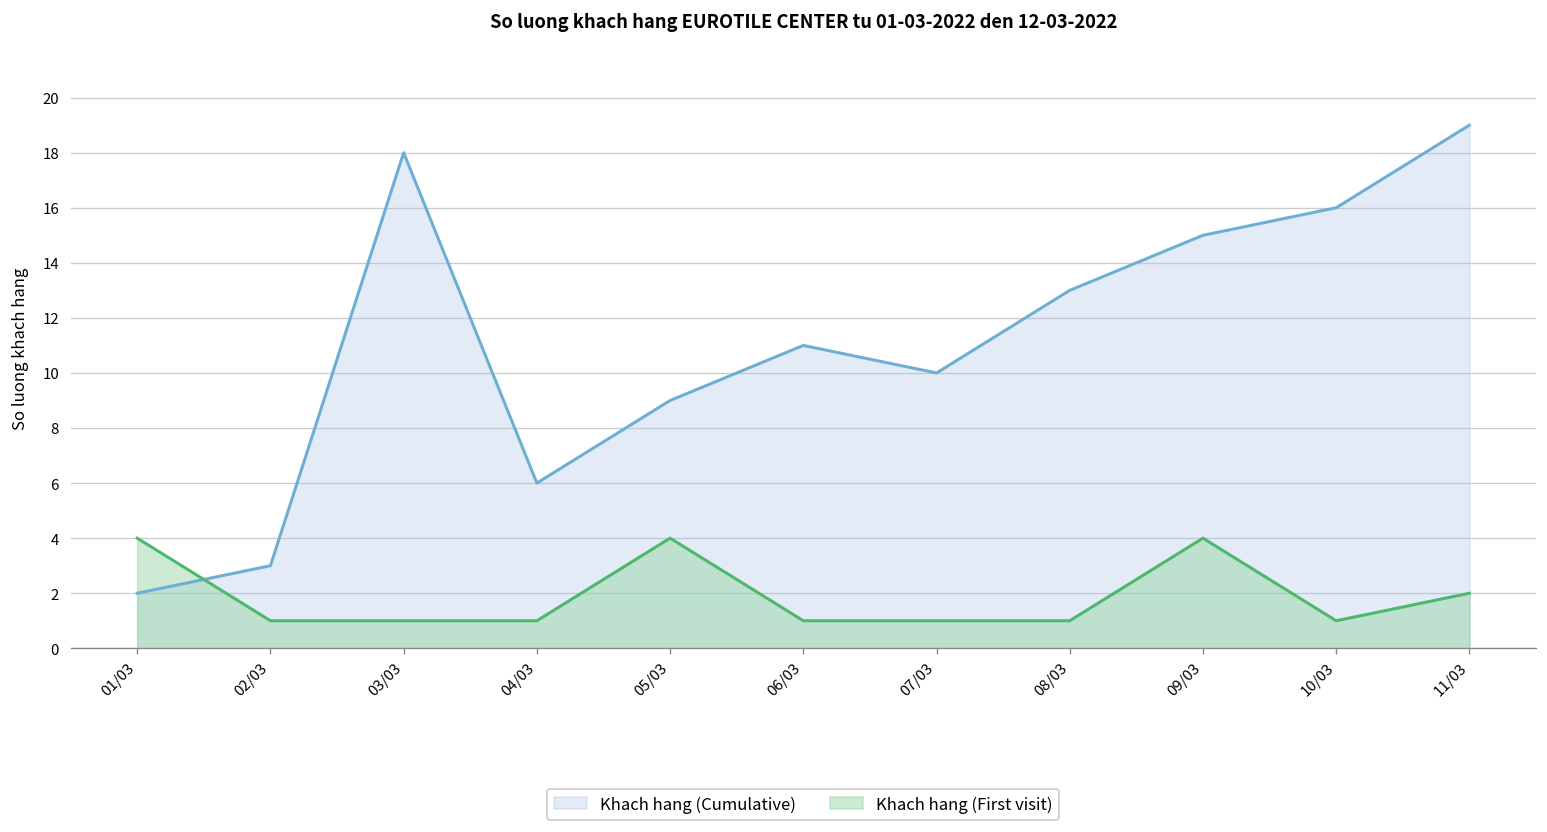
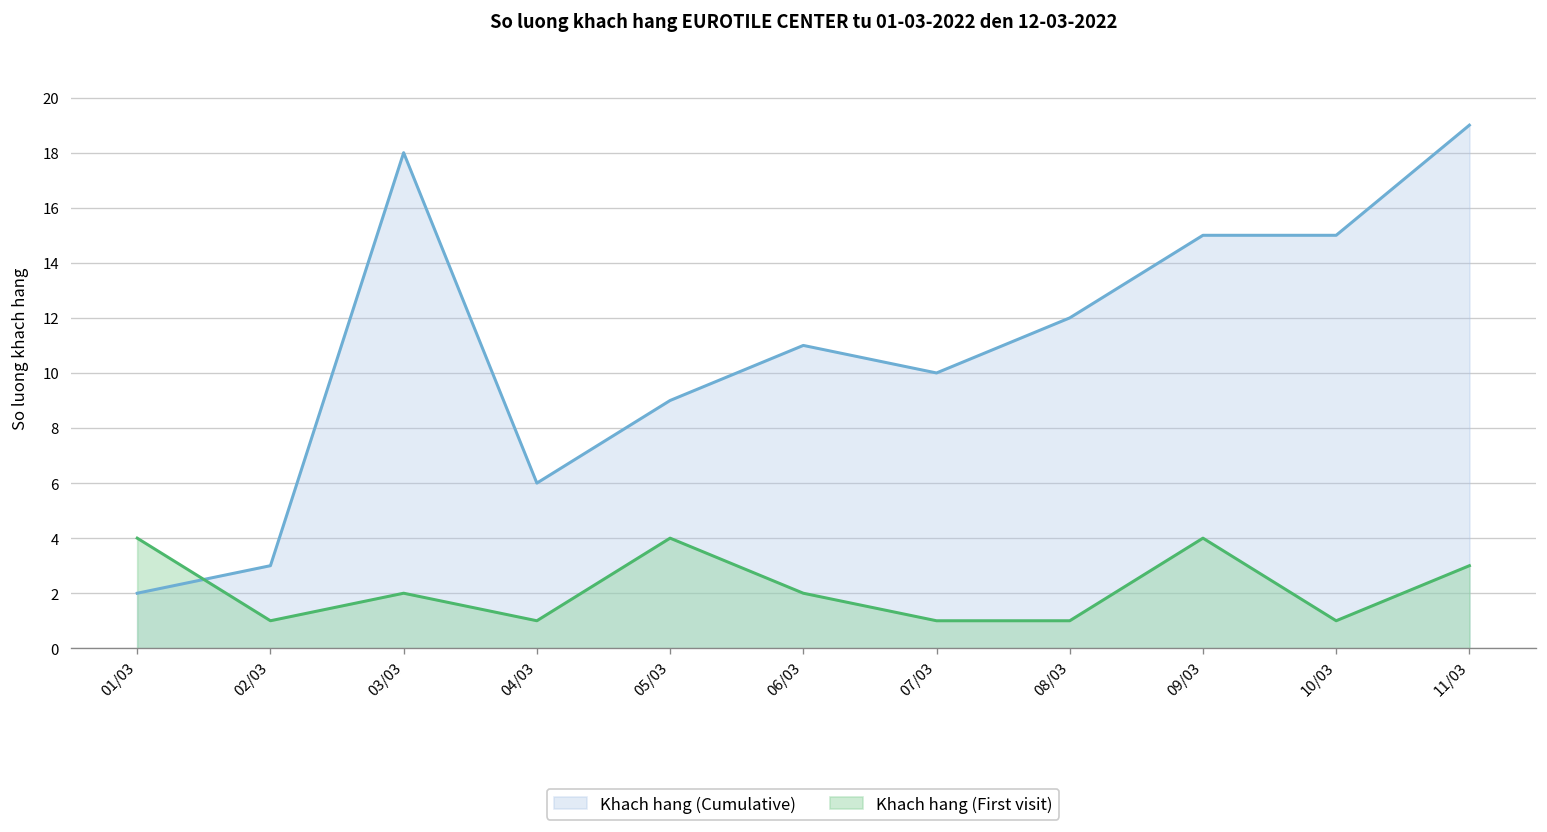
Khach hang (First visit), 03/03: 1 -> 2
Khach hang (First visit), 06/03: 1 -> 2
Khach hang (Cumulative), 08/03: 13 -> 12
Khach hang (Cumulative), 10/03: 16 -> 15
Khach hang (First visit), 11/03: 2 -> 3
